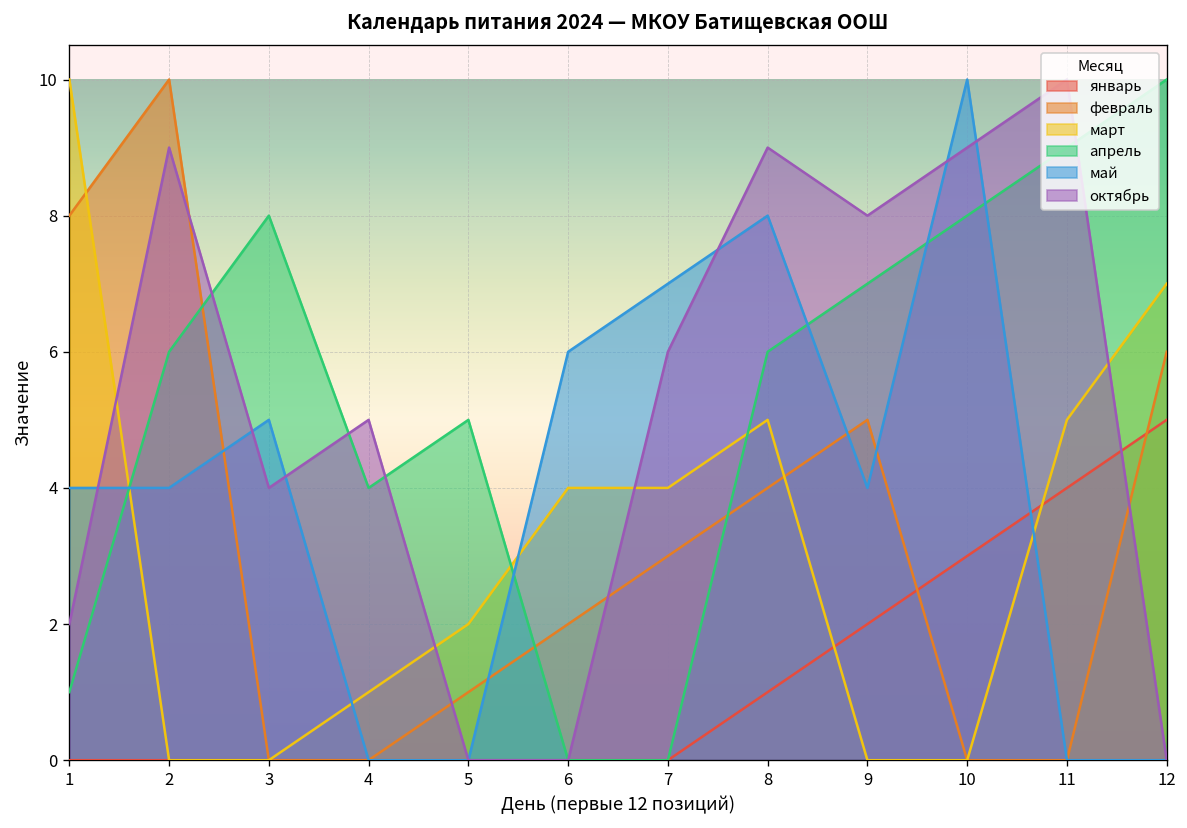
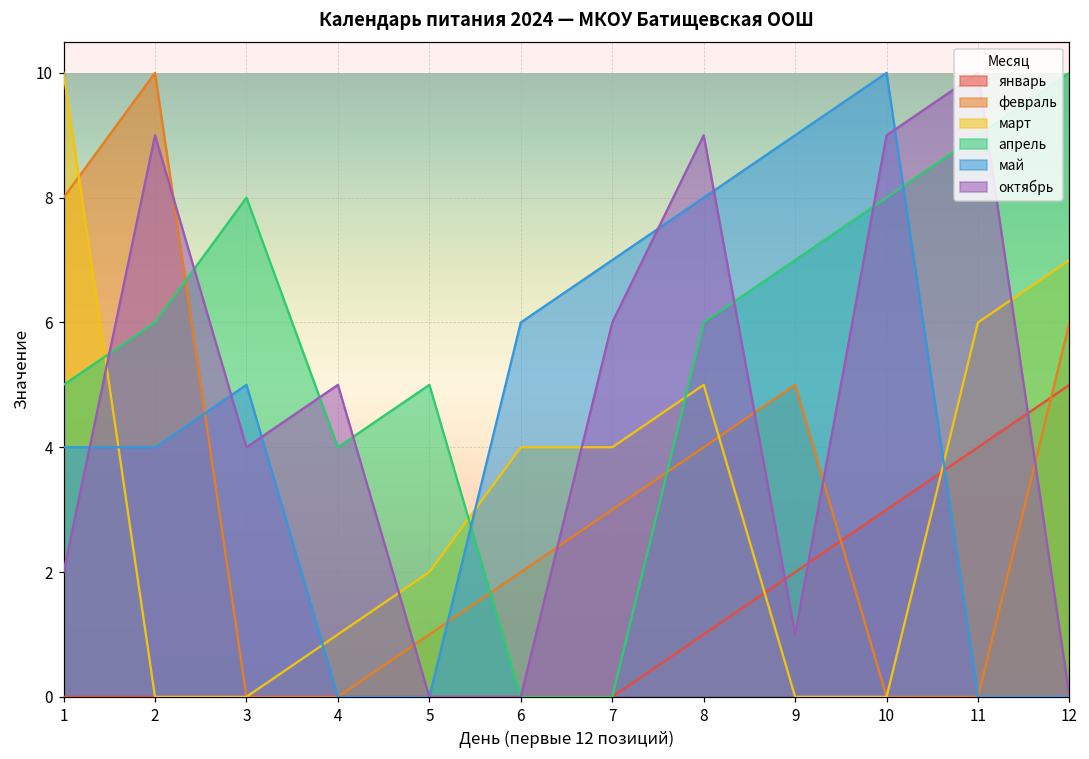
апрель, 1: 1 -> 5
май, 9: 4 -> 9
октябрь, 9: 8 -> 1
март, 11: 5 -> 6
